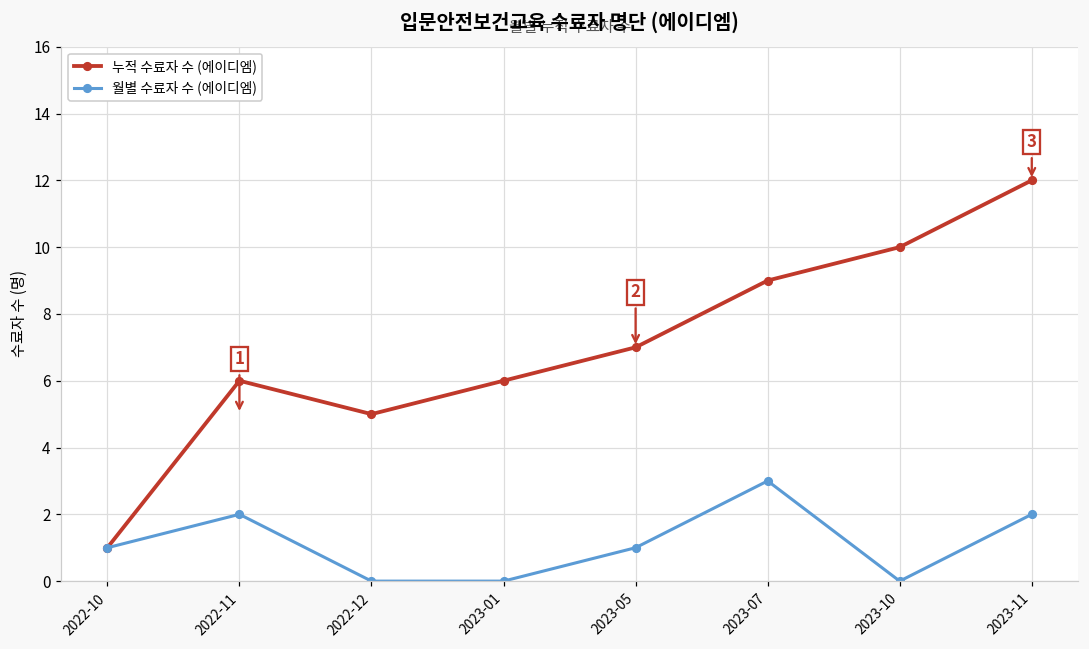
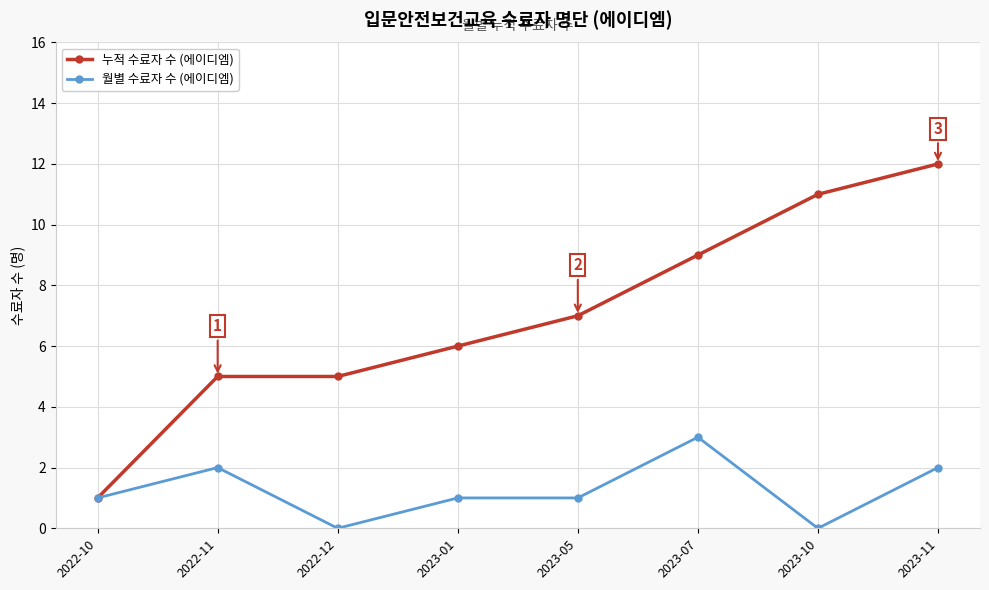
누적 수료자 수 (에이디엠), 2022-11: 6 -> 5
월별 수료자 수 (에이디엠), 2023-01: 0 -> 1
누적 수료자 수 (에이디엠), 2023-10: 10 -> 11
